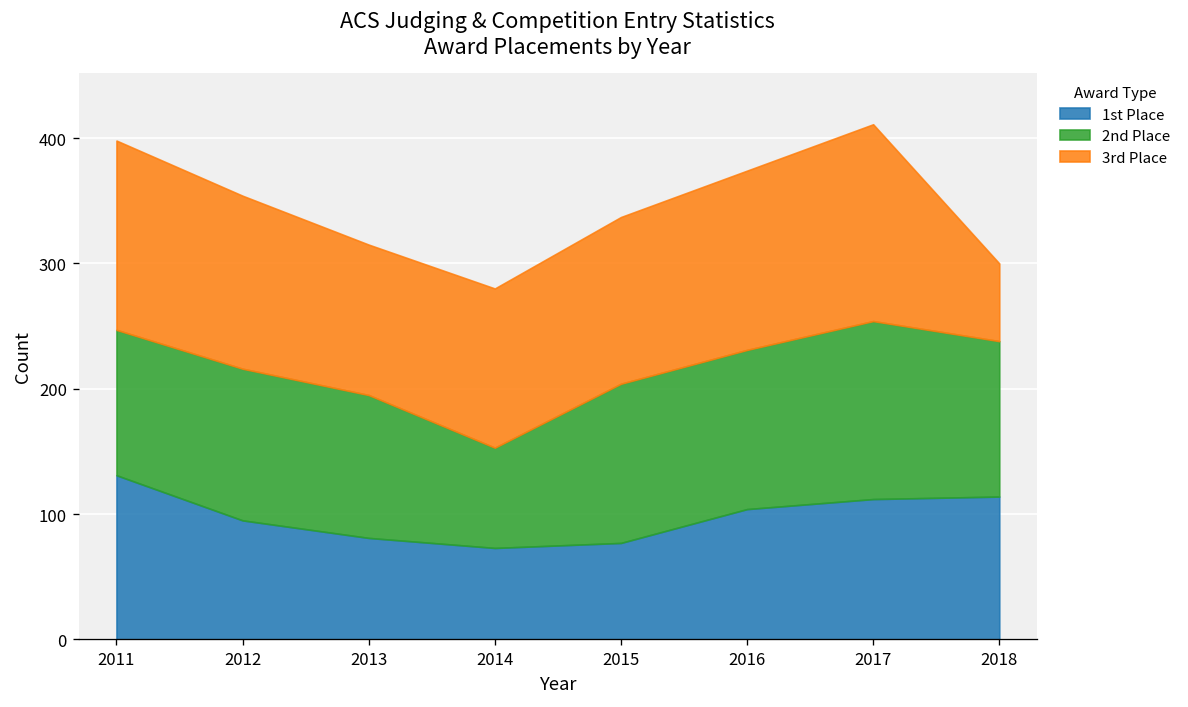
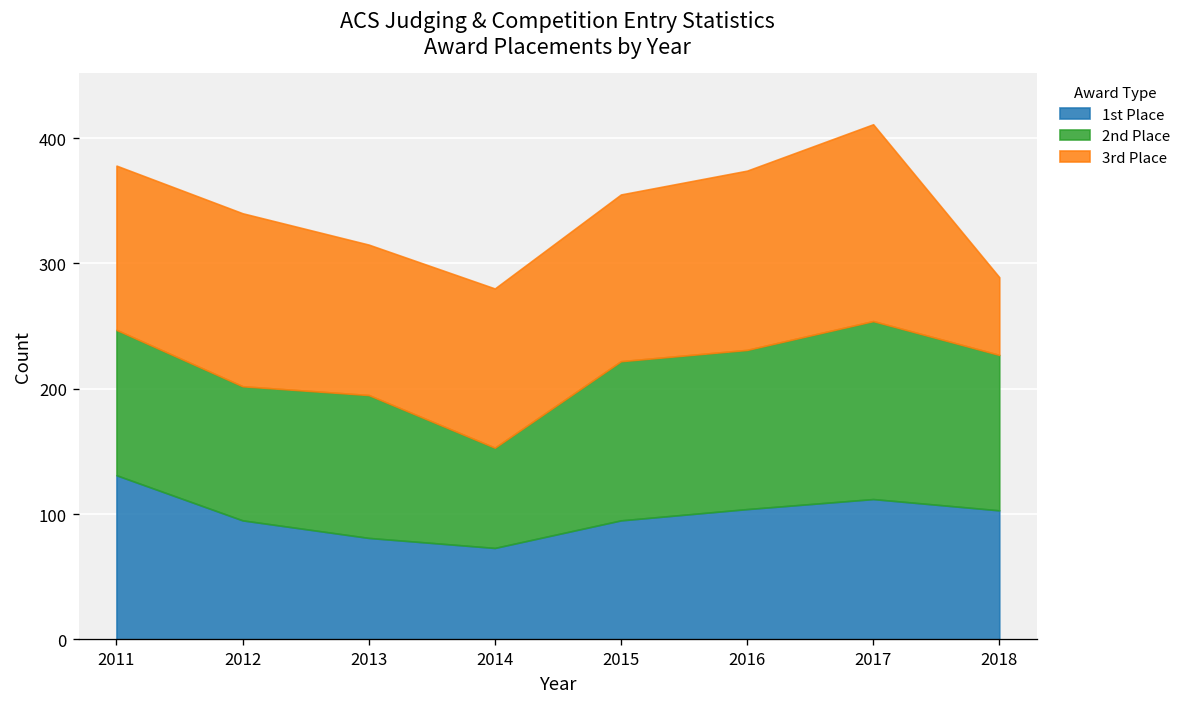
3rd Place, 2011: 151 -> 131
2nd Place, 2012: 121 -> 107
1st Place, 2015: 77 -> 95
1st Place, 2018: 114 -> 103
